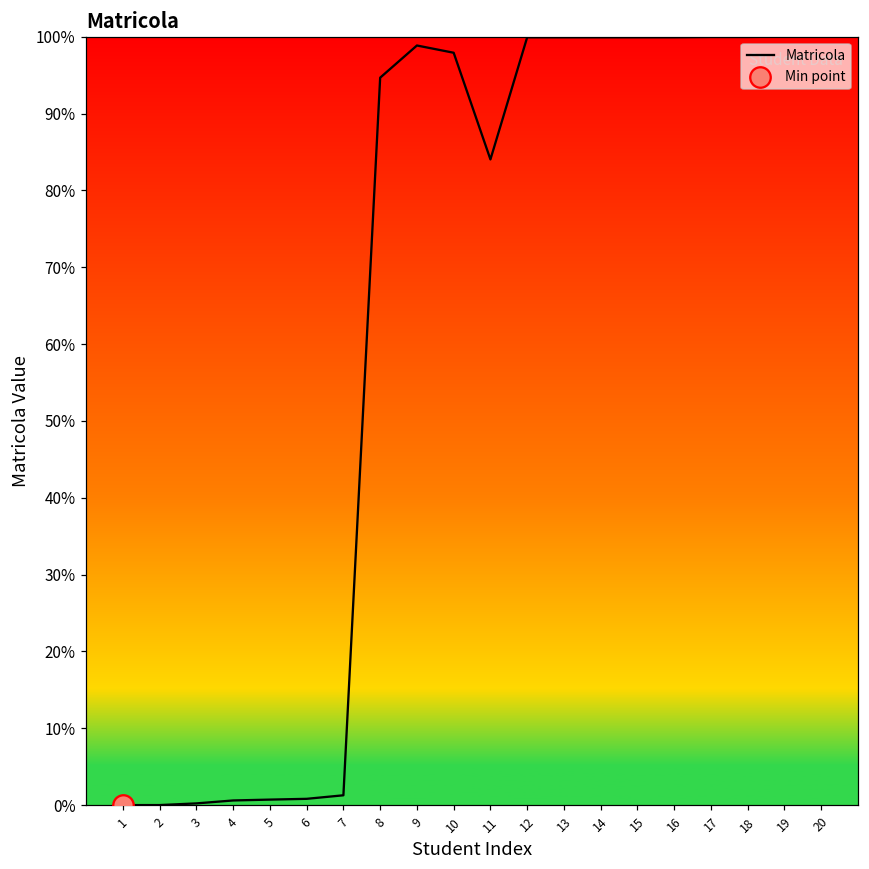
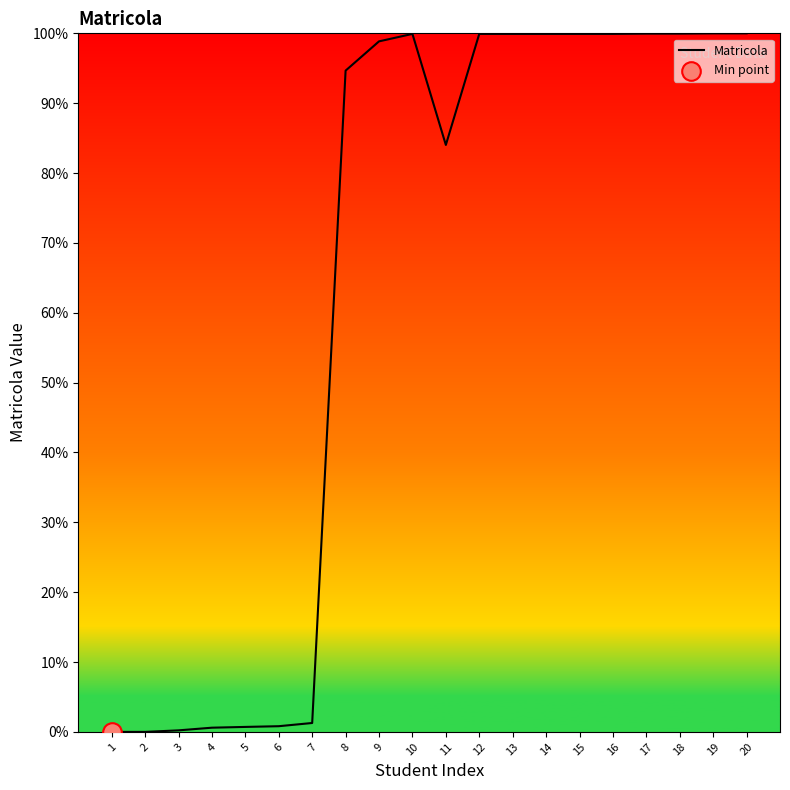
Matricola, 10: 98% -> 100%
